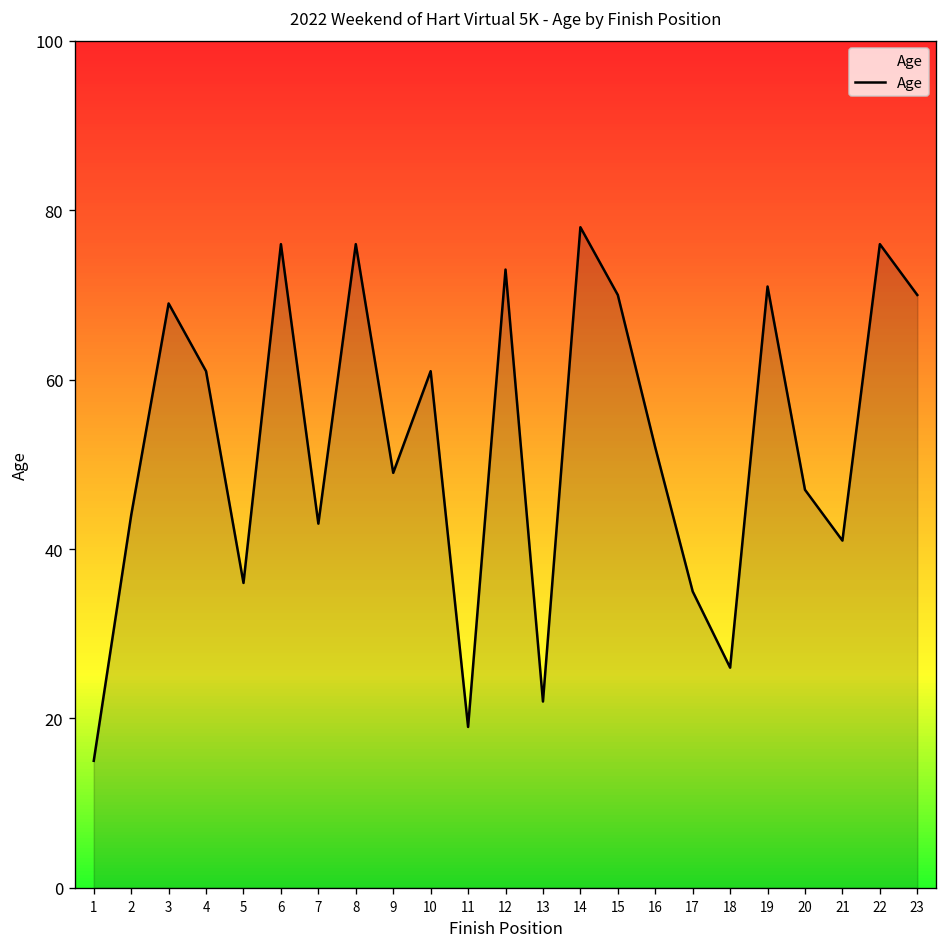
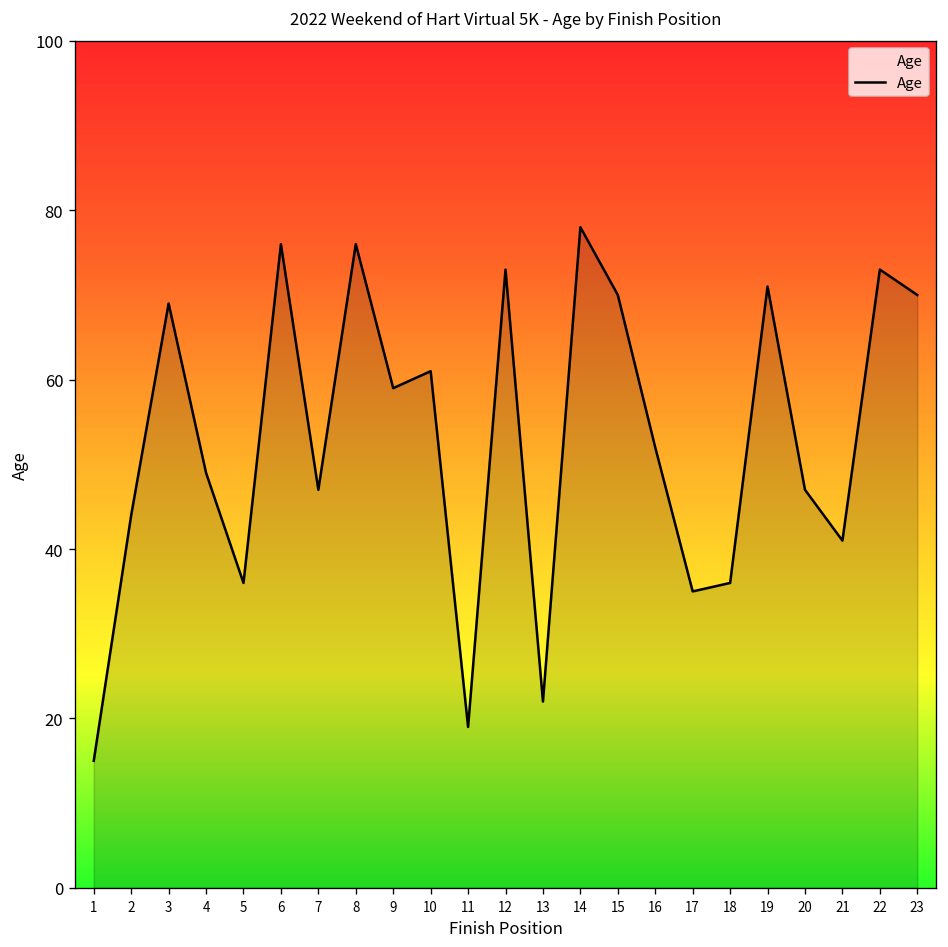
4: 61 -> 49
7: 43 -> 47
9: 49 -> 59
18: 26 -> 36
22: 76 -> 73
